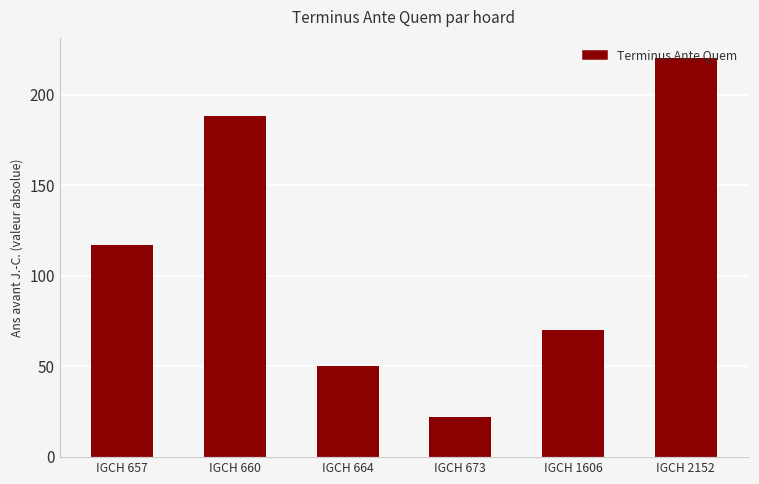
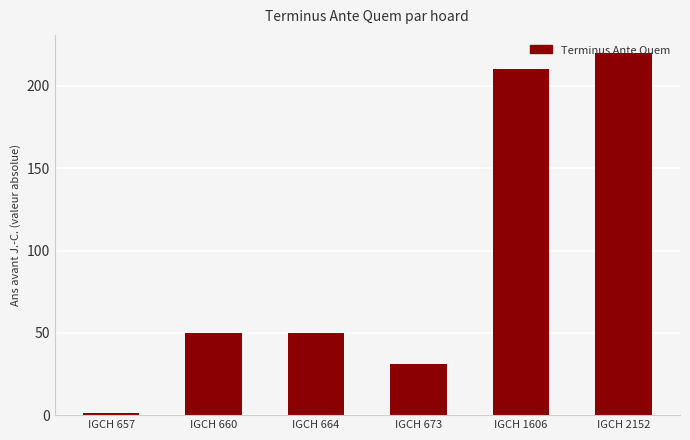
IGCH 657: 117 -> 1
IGCH 660: 188 -> 50
IGCH 673: 22 -> 31
IGCH 1606: 70 -> 210
